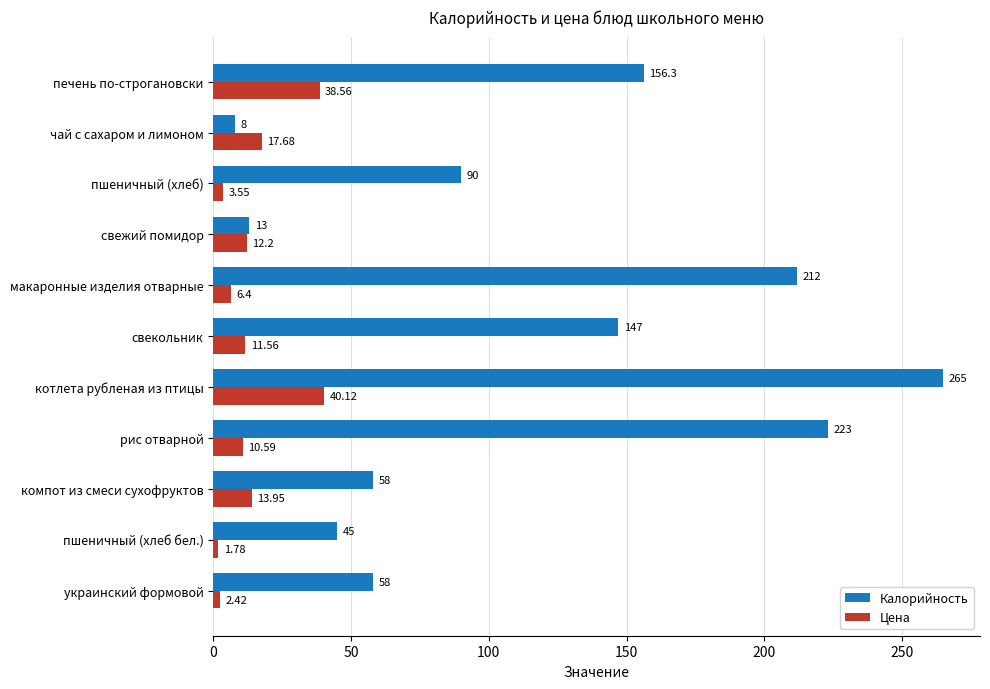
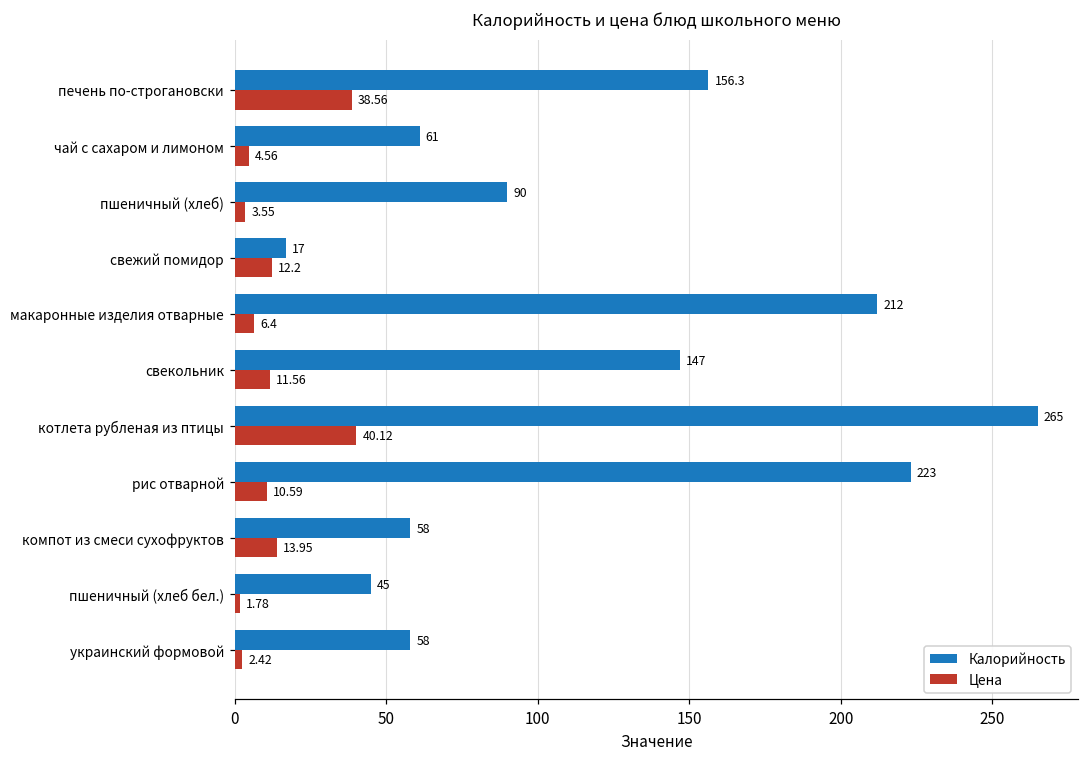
Калорийность, чай с сахаром и лимоном: 8 -> 61
Цена, чай с сахаром и лимоном: 17.68 -> 4.56
Калорийность, свежий помидор: 13 -> 17
